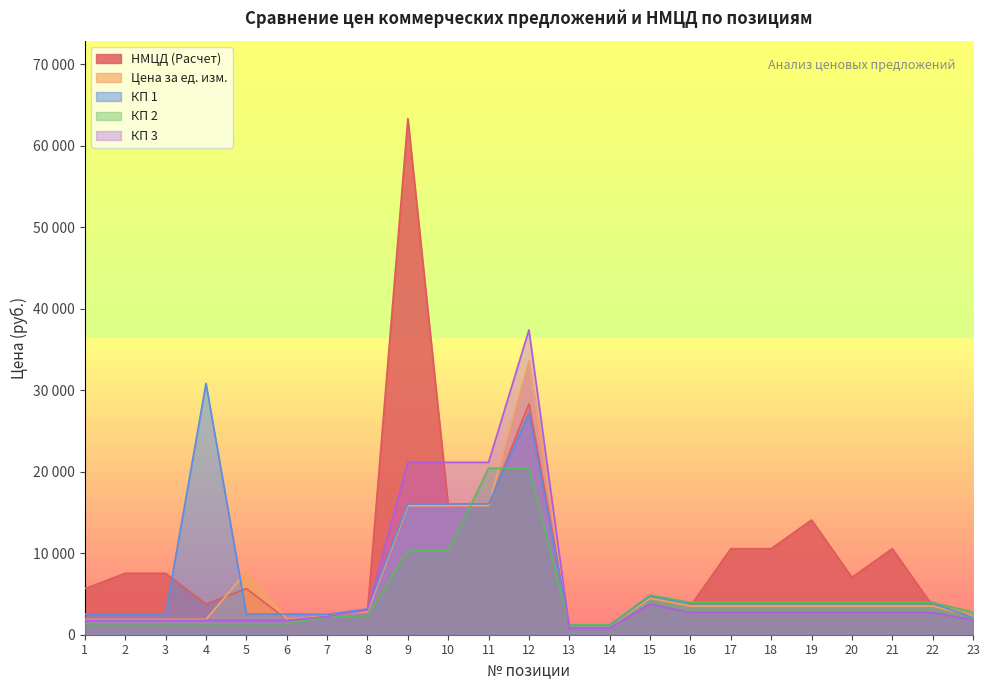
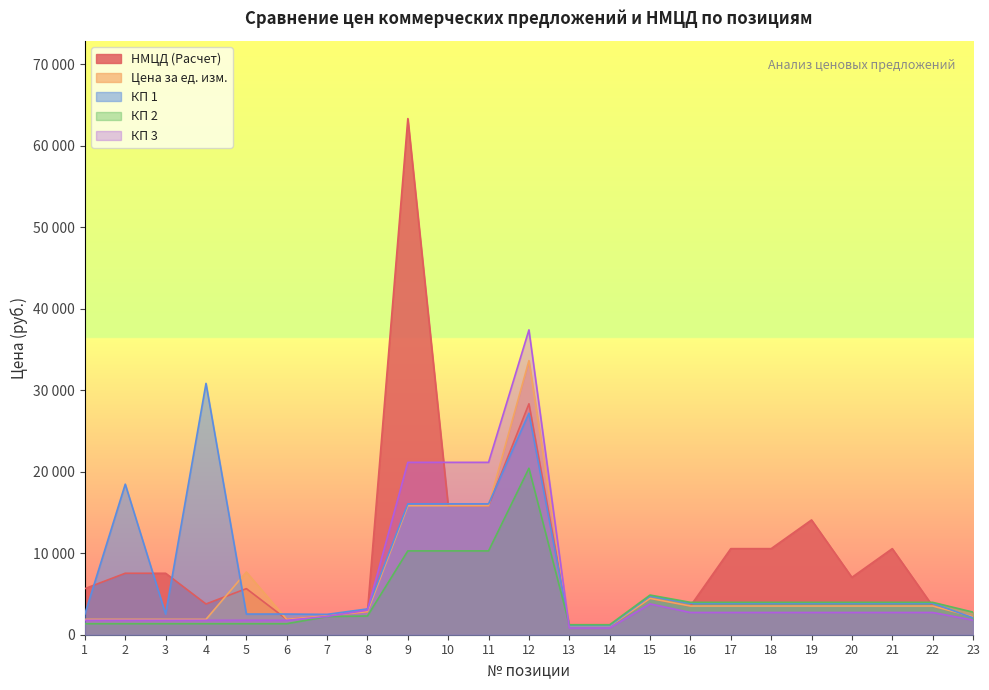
КП 1, 2: 3000 -> 18000
КП 2, 11: 20000 -> 10000
